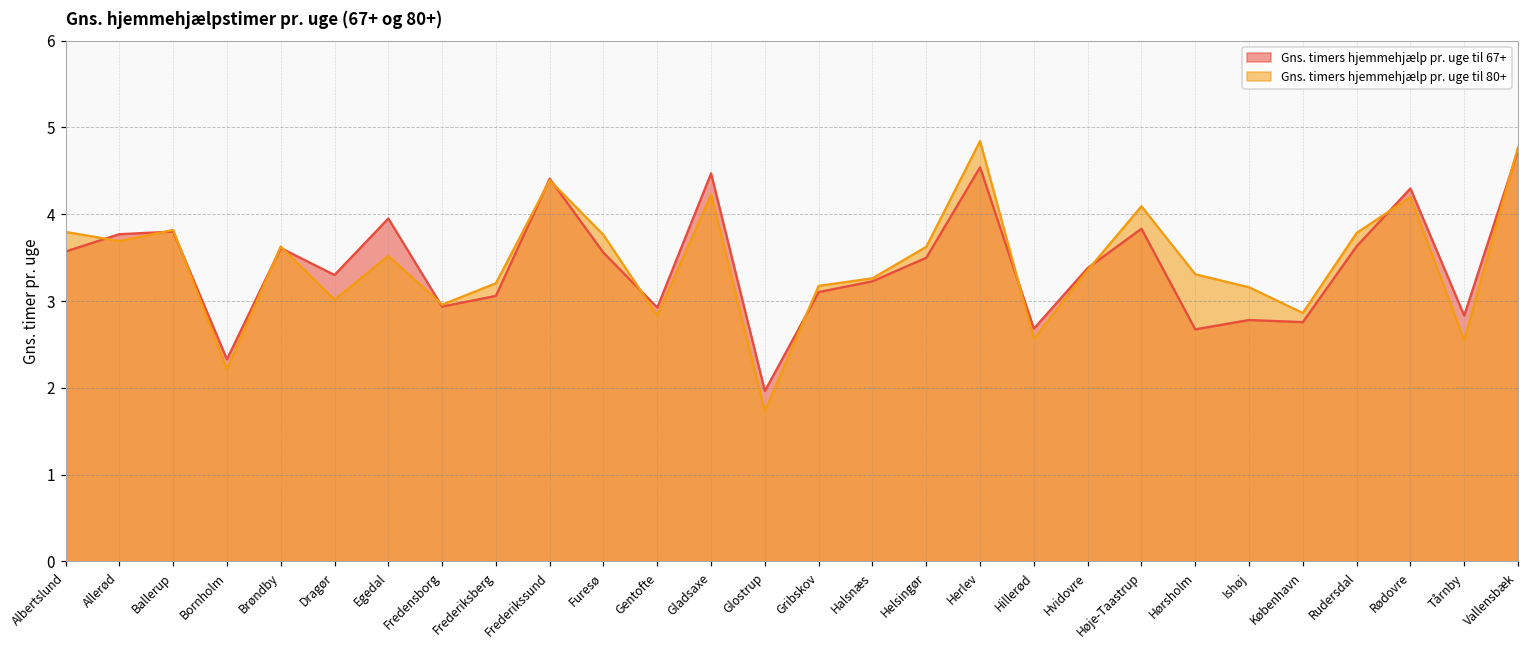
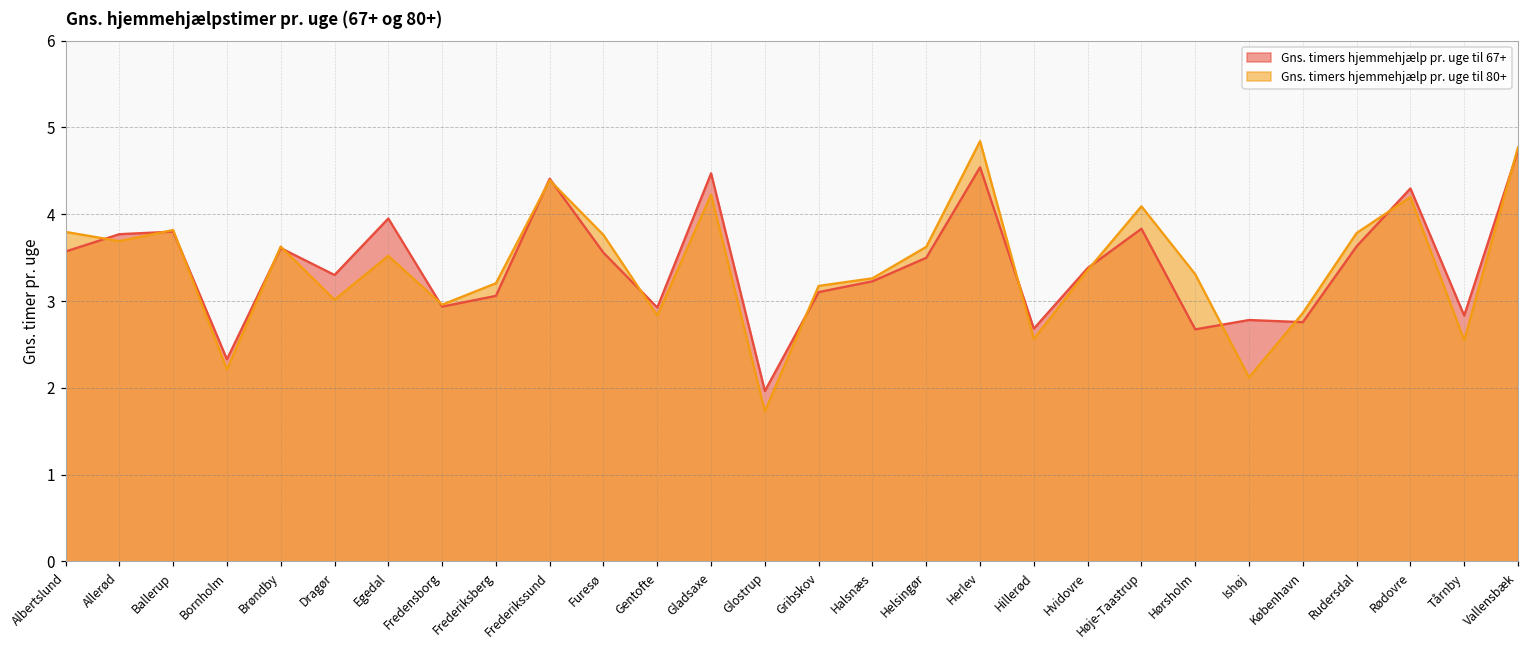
Gns. timers hjemmehjælp pr. uge til 80+, Ishøj: 3.2 -> 2.1
